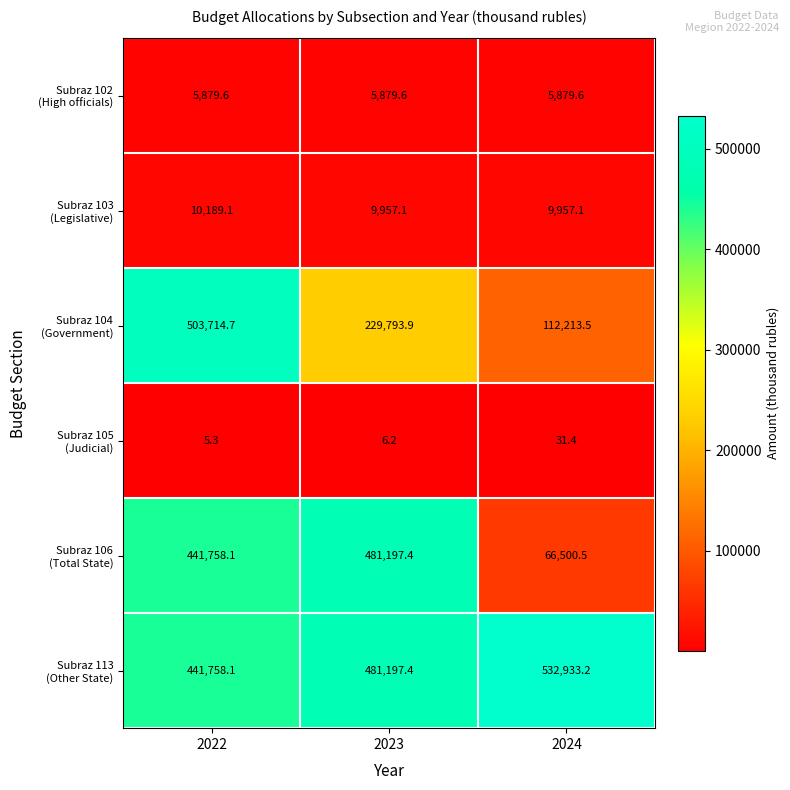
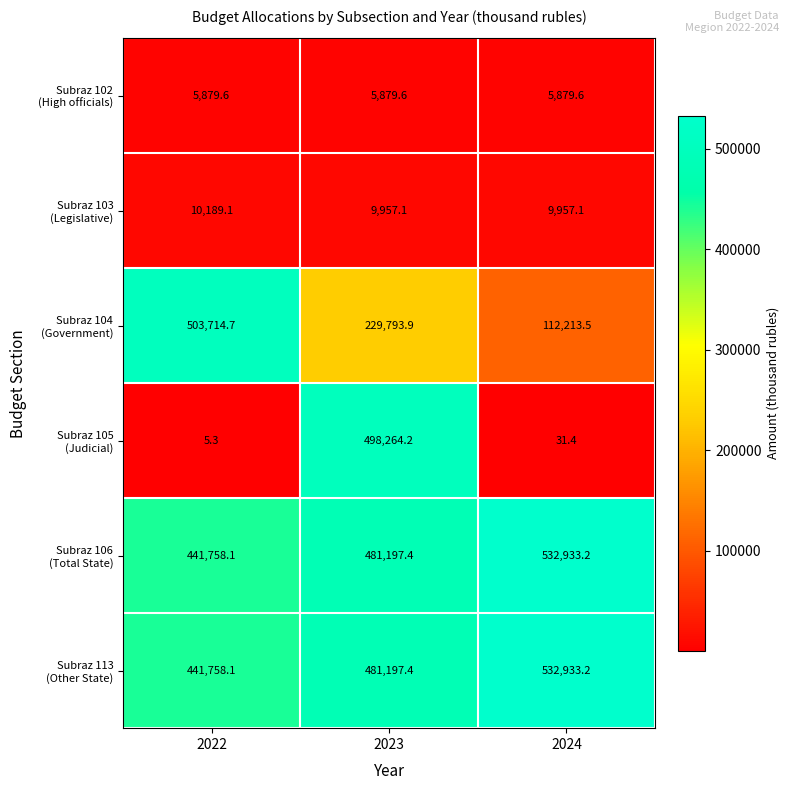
Subraz 105 (Judicial), 2023: 6.2 -> 498,264.2
Subraz 106 (Total State), 2024: 66,500.5 -> 532,933.2
